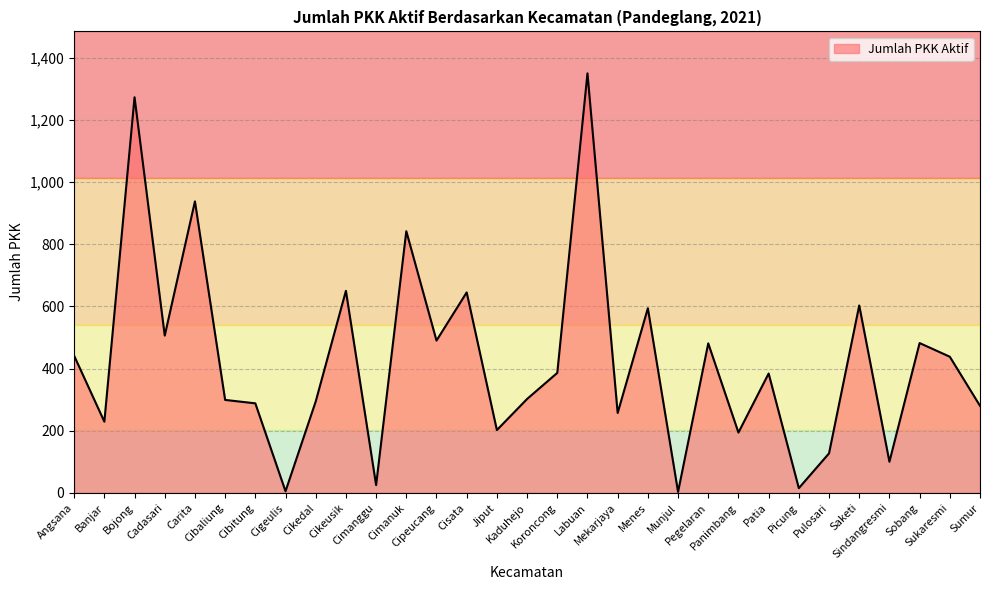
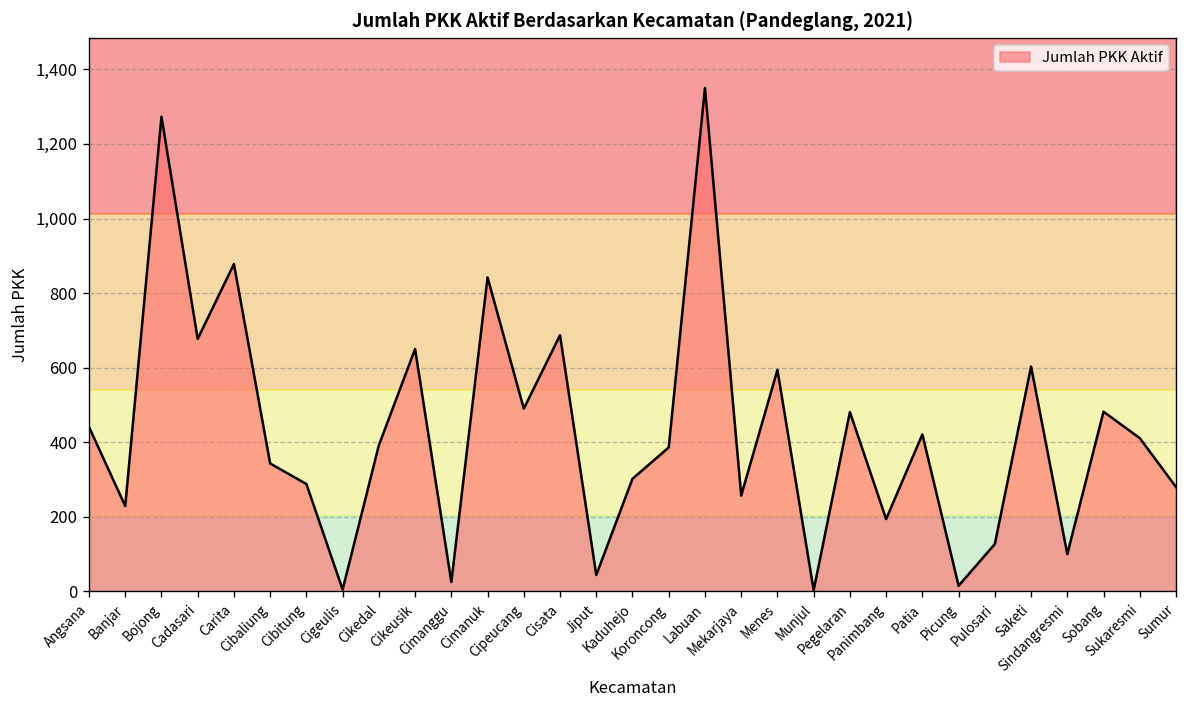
Cadasari: 510 -> 680
Carita: 940 -> 880
Cibaliung: 300 -> 340
Cikedal: 290 -> 390
Cisata: 650 -> 690
Jiput: 200 -> 40
Patia: 380 -> 420
Sukaresmi: 440 -> 410
